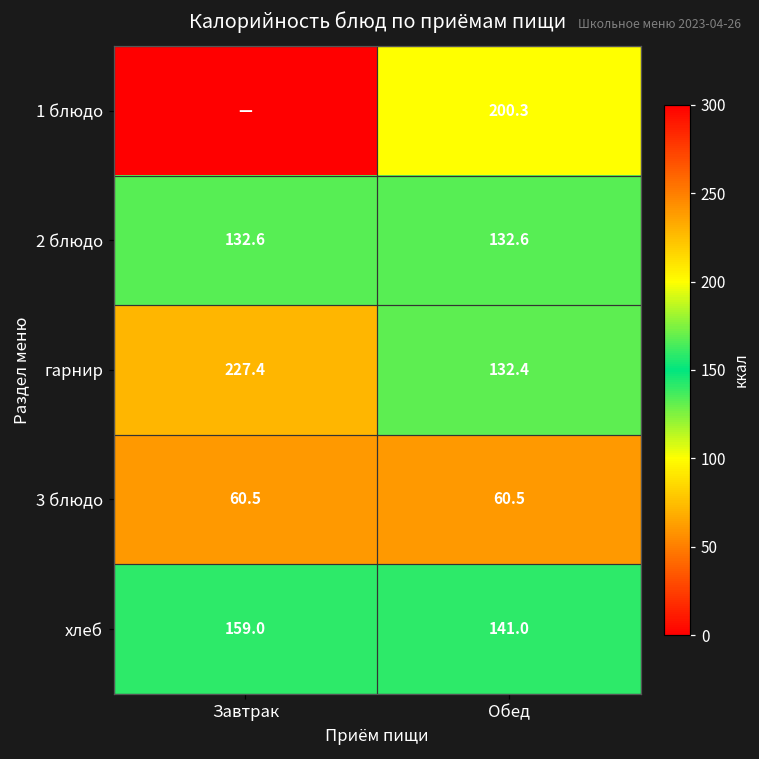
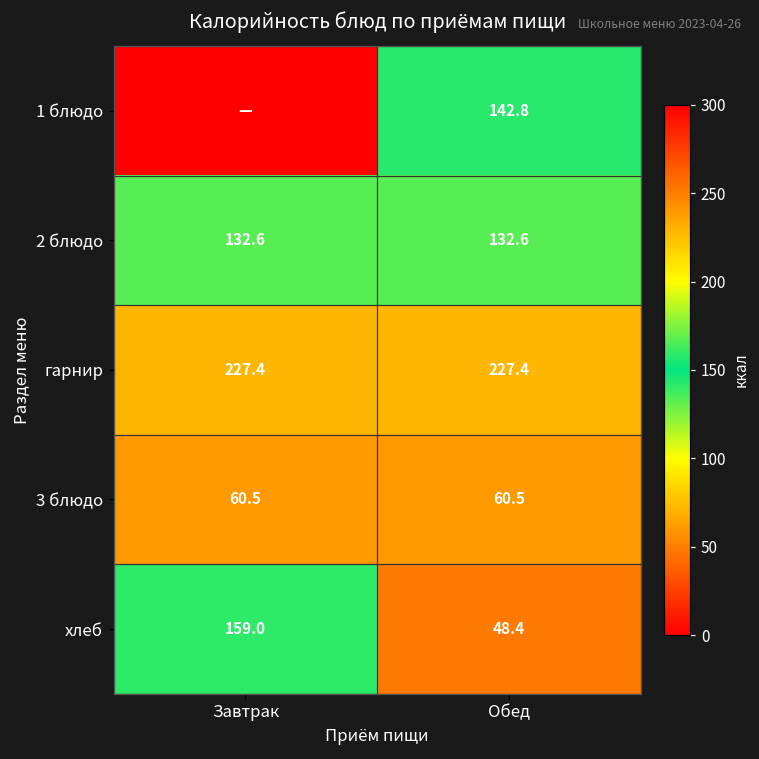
1 блюдо, Обед: 200.3 -> 142.8
гарнир, Обед: 132.4 -> 227.4
хлеб, Обед: 141.0 -> 48.4
